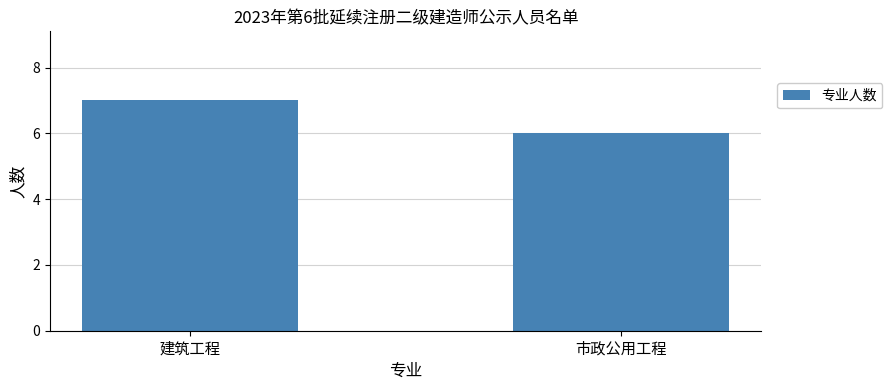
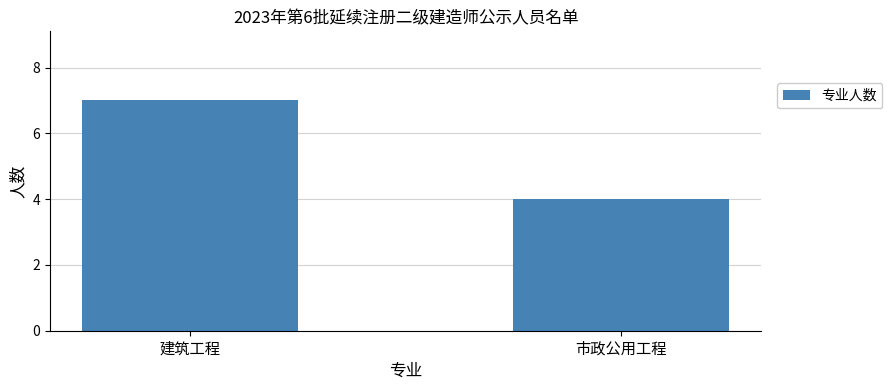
市政公用工程: 6 -> 4
